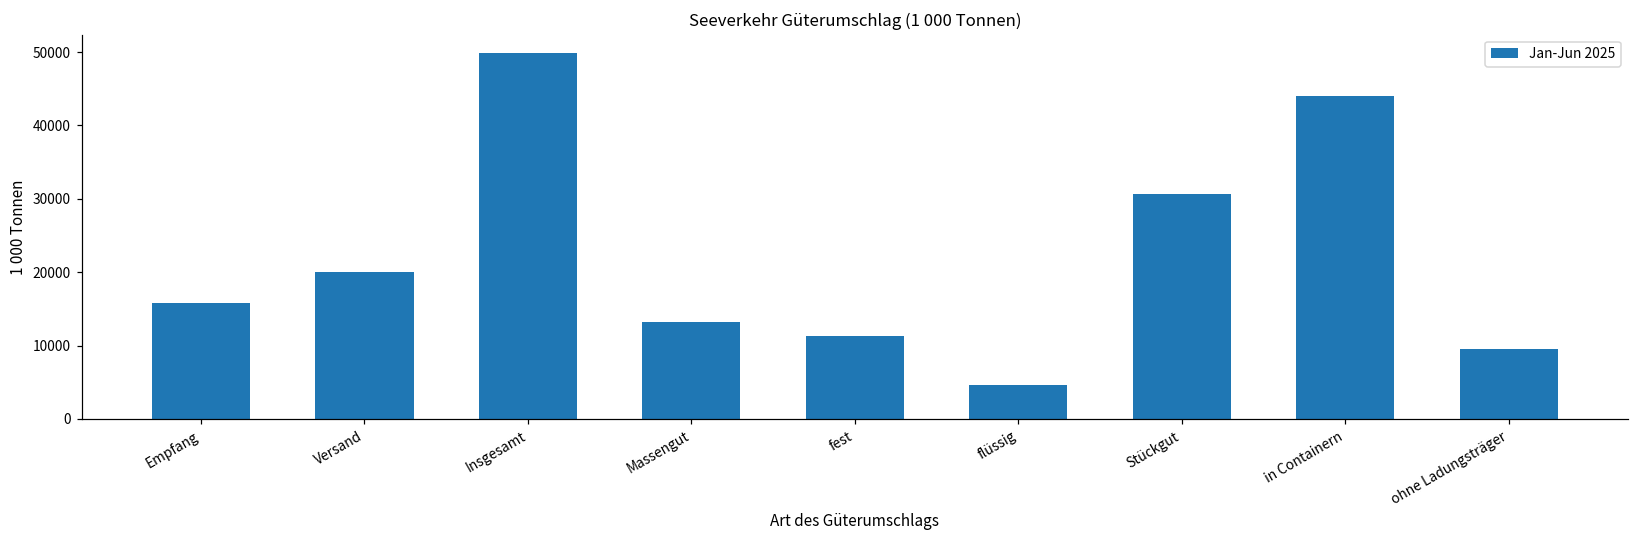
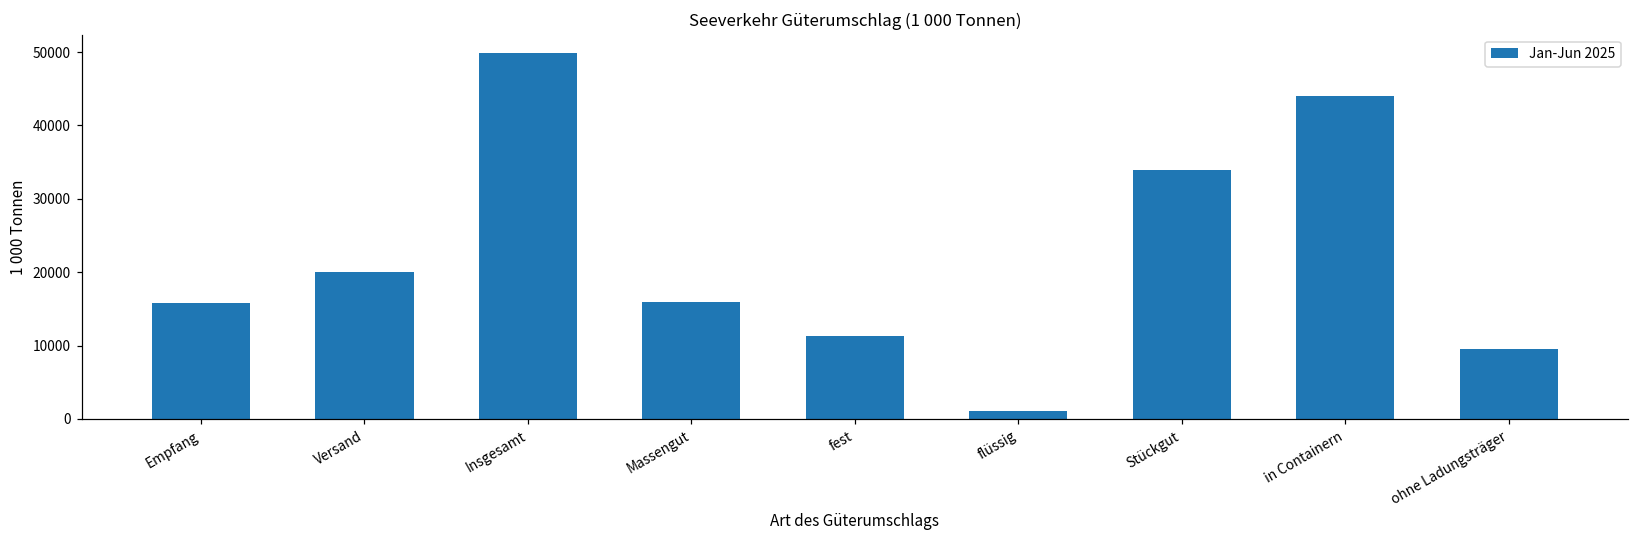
Massengut: 13000 -> 16000
flüssig: 5000 -> 1000
Stückgut: 31000 -> 34000
